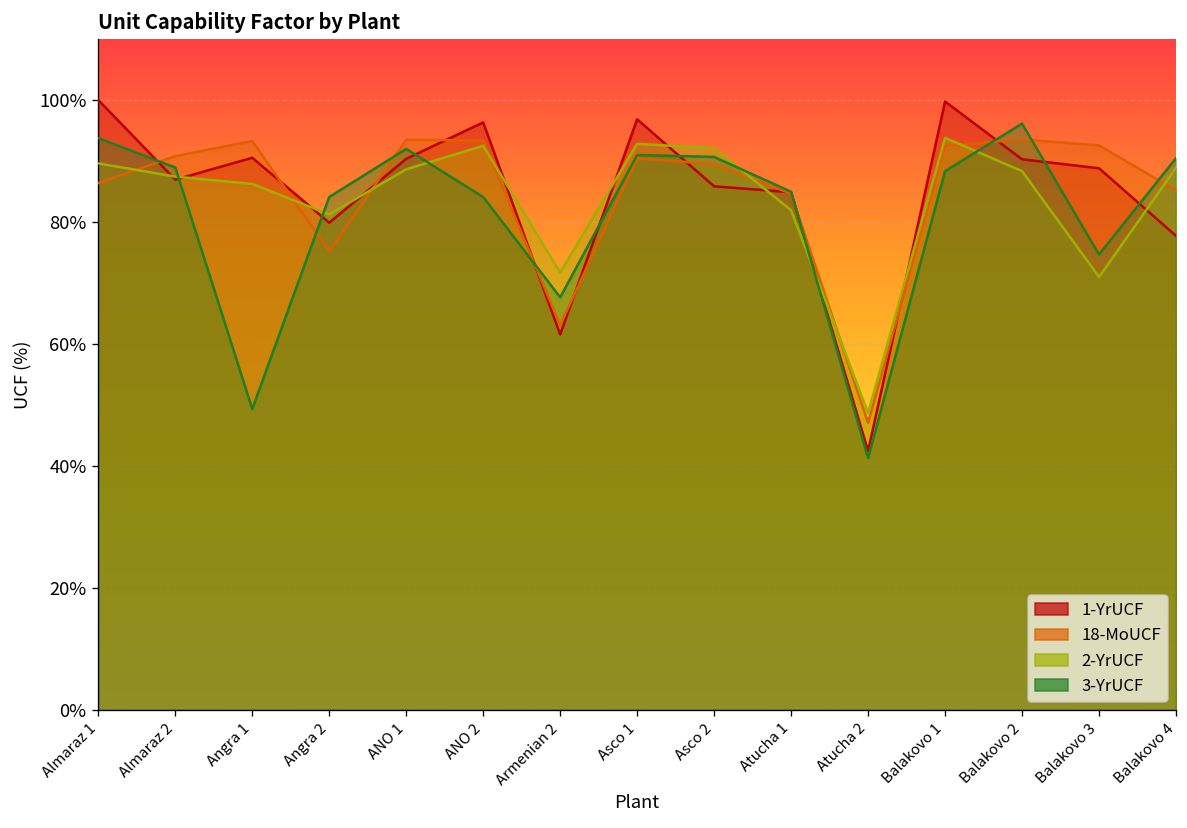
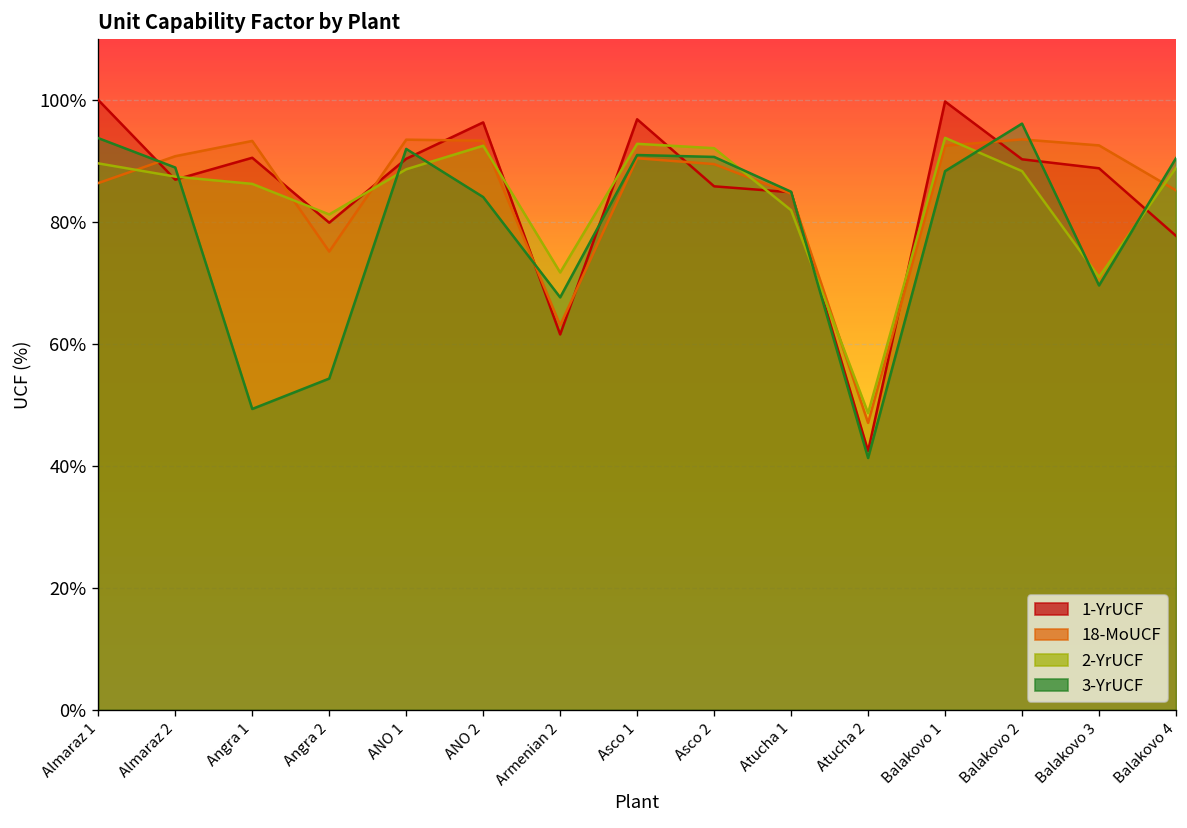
3-YrUCF, Angra 2: 84% -> 54%
3-YrUCF, Balakovo 3: 75% -> 70%
